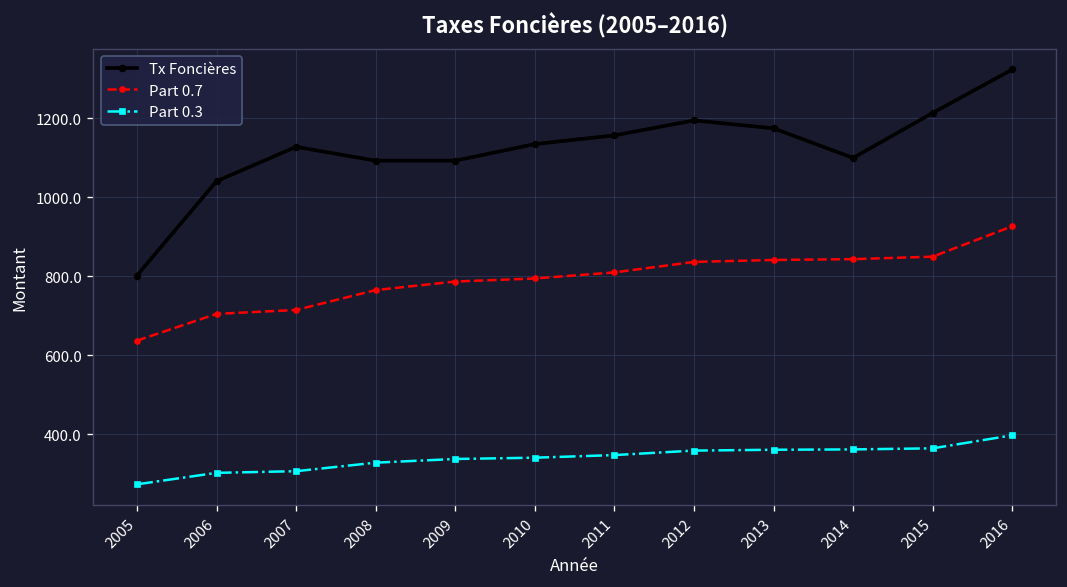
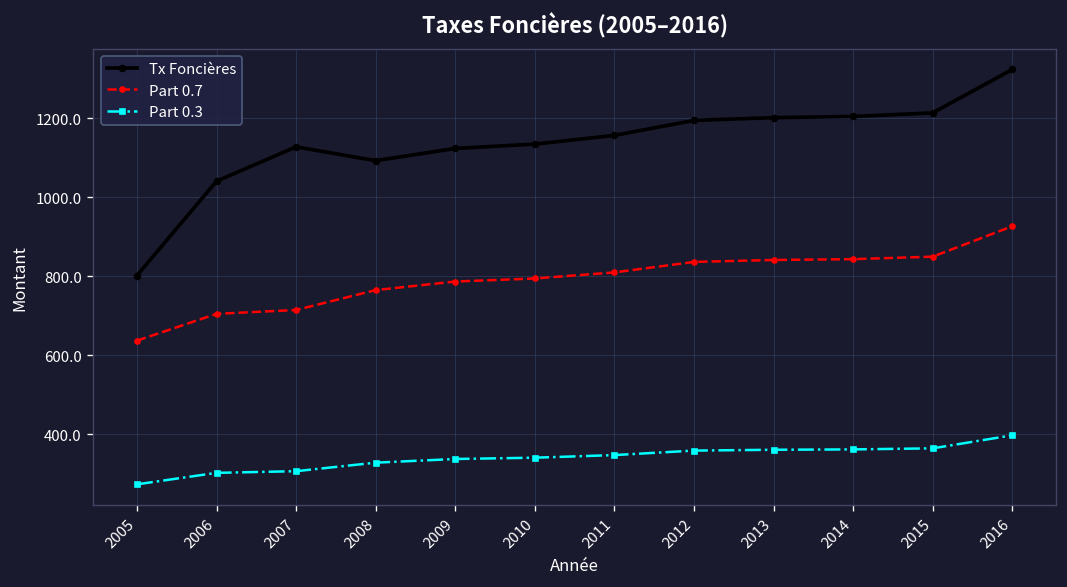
Tx Foncières, 2009: 1090 -> 1120
Tx Foncières, 2013: 1180 -> 1200
Tx Foncières, 2014: 1100 -> 1210
